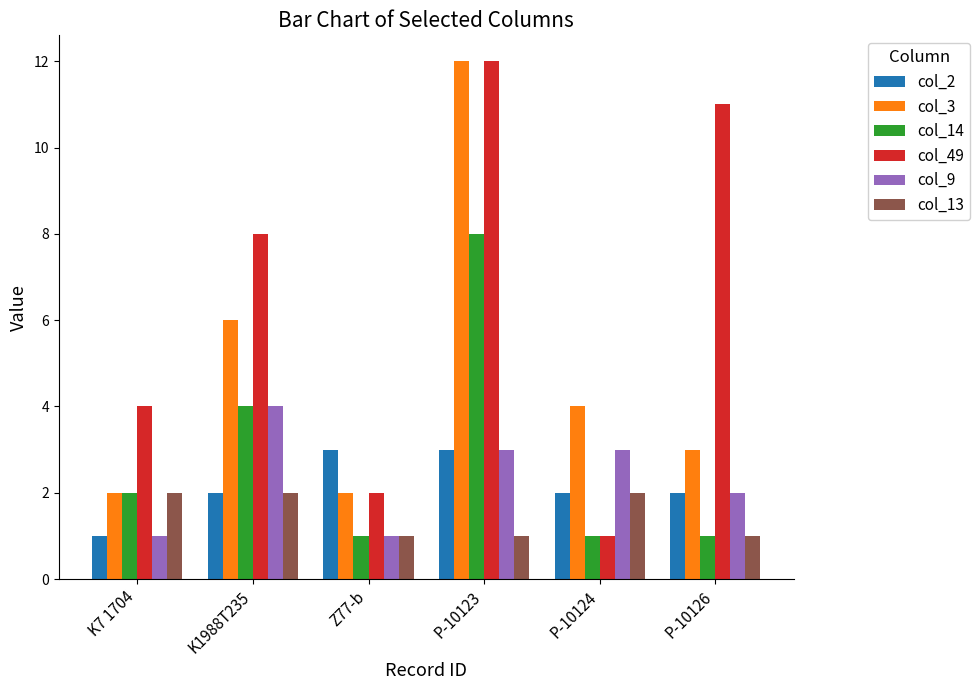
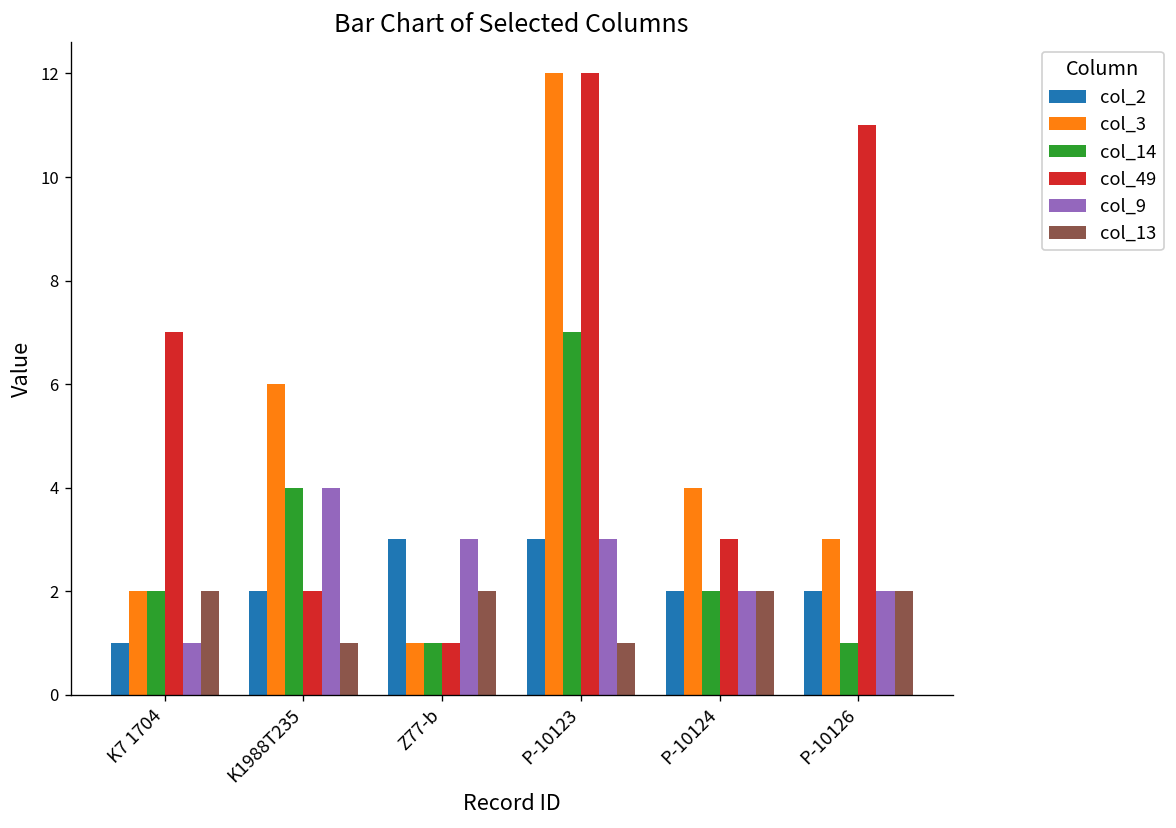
col_49, K7 1704: 4 -> 7
col_49, K1988T235: 8 -> 2
col_13, K1988T235: 2 -> 1
col_3, Z77-b: 2 -> 1
col_49, Z77-b: 2 -> 1
col_9, Z77-b: 1 -> 3
col_13, Z77-b: 1 -> 2
col_14, P-10123: 8 -> 7
col_14, P-10124: 1 -> 2
col_49, P-10124: 1 -> 3
col_9, P-10124: 3 -> 2
col_13, P-10126: 1 -> 2
